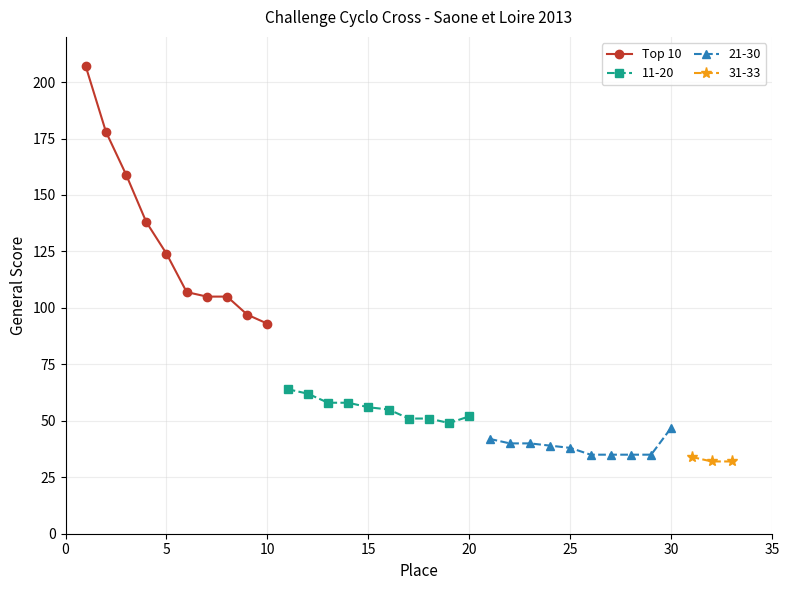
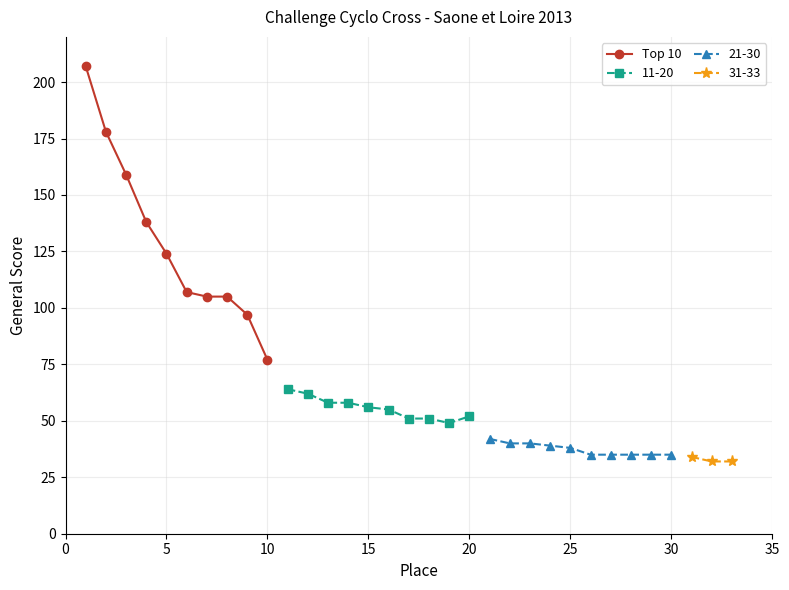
Top 10, 10: 93 -> 77
21-30, 30: 47 -> 35
